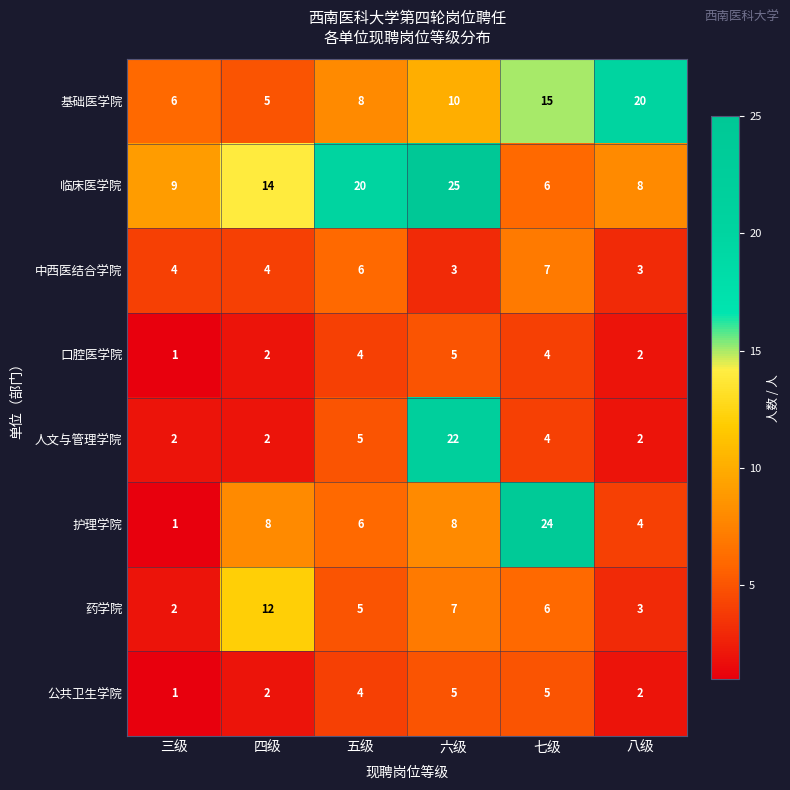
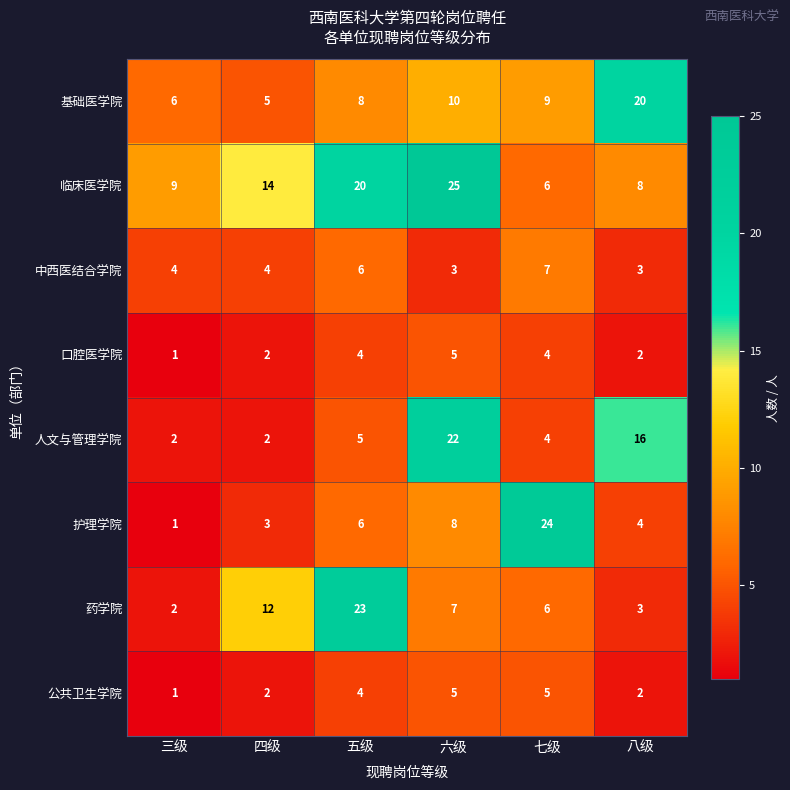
基础医学院, 七级: 15 -> 9
人文与管理学院, 八级: 2 -> 16
护理学院, 四级: 8 -> 3
药学院, 五级: 5 -> 23
